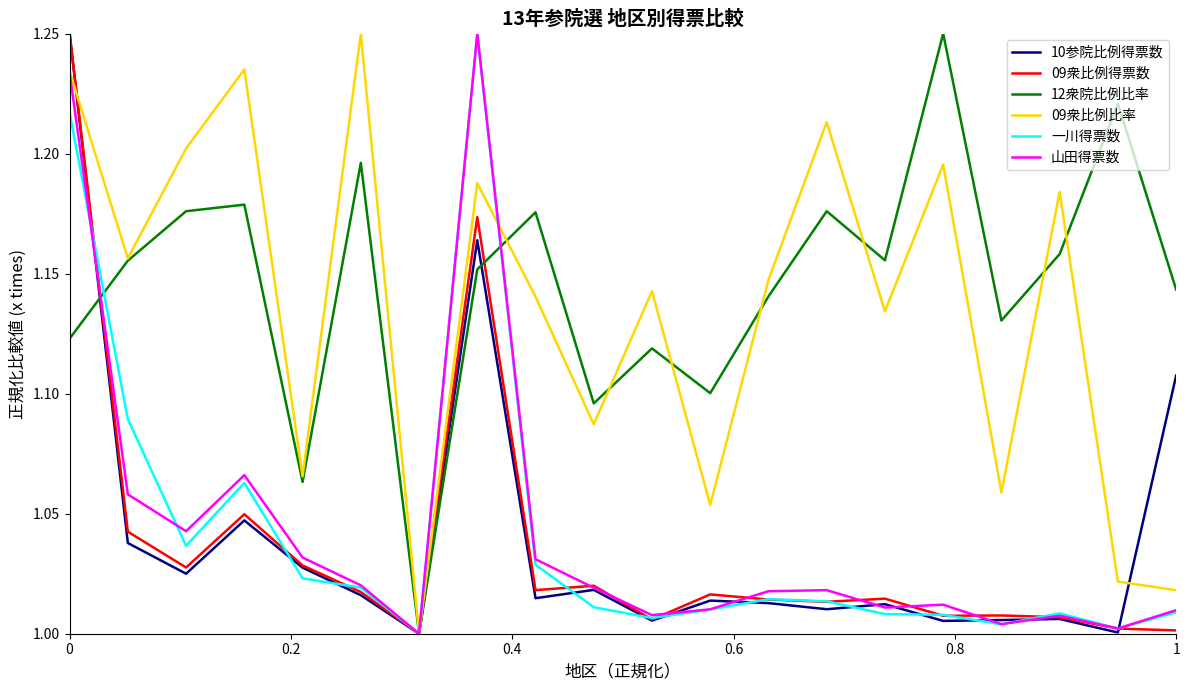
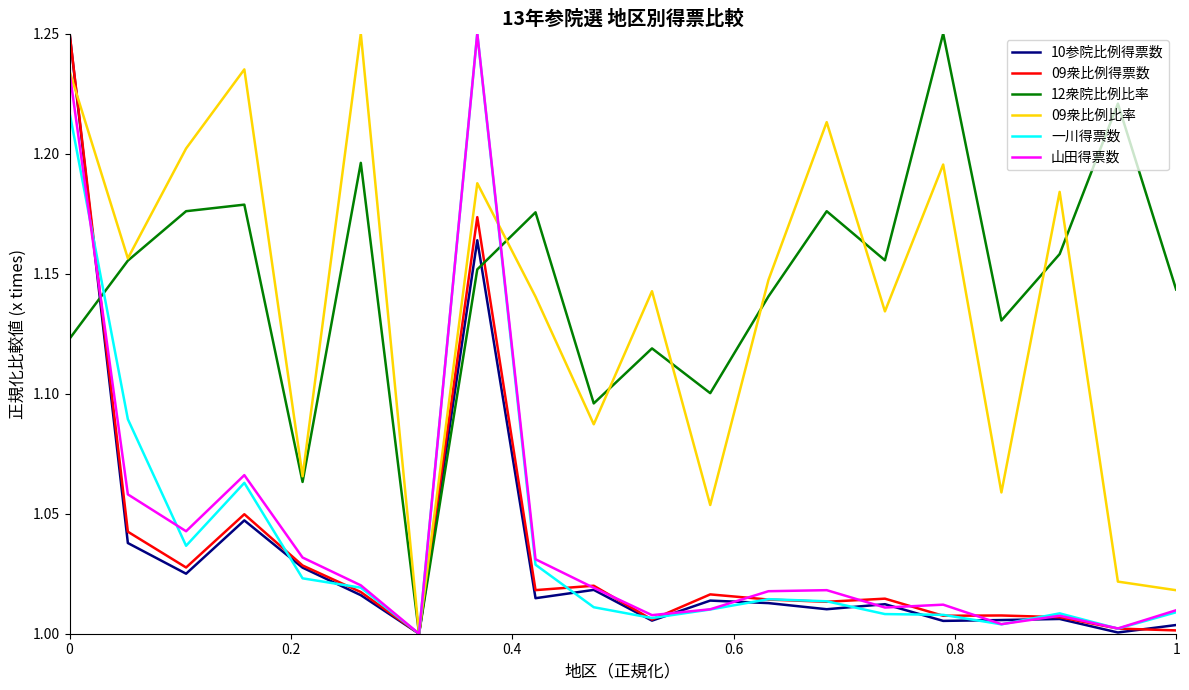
10参院比例得票数, 1: 1.108 -> 1.004
